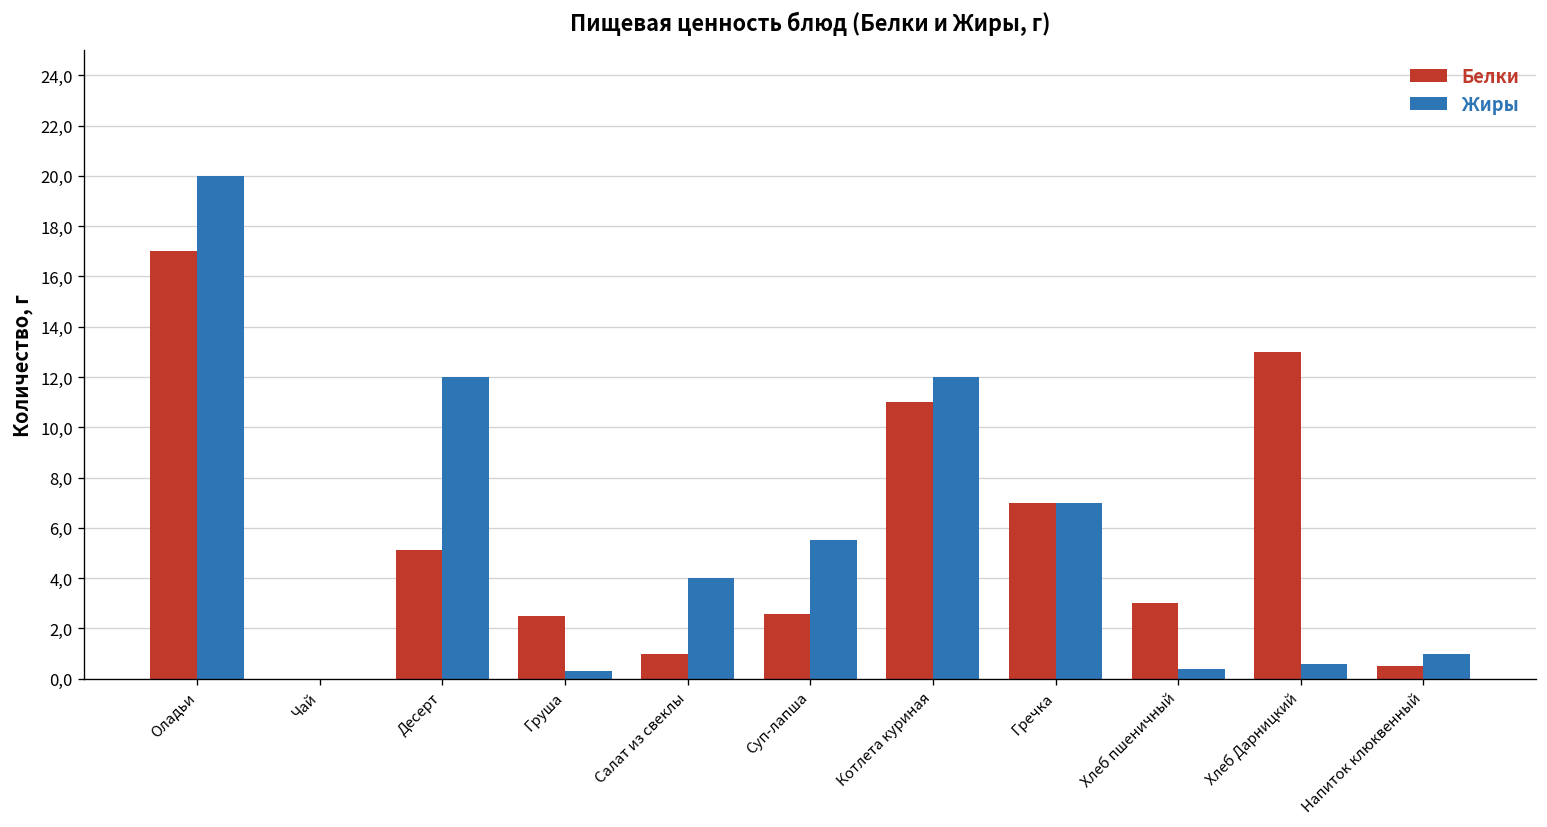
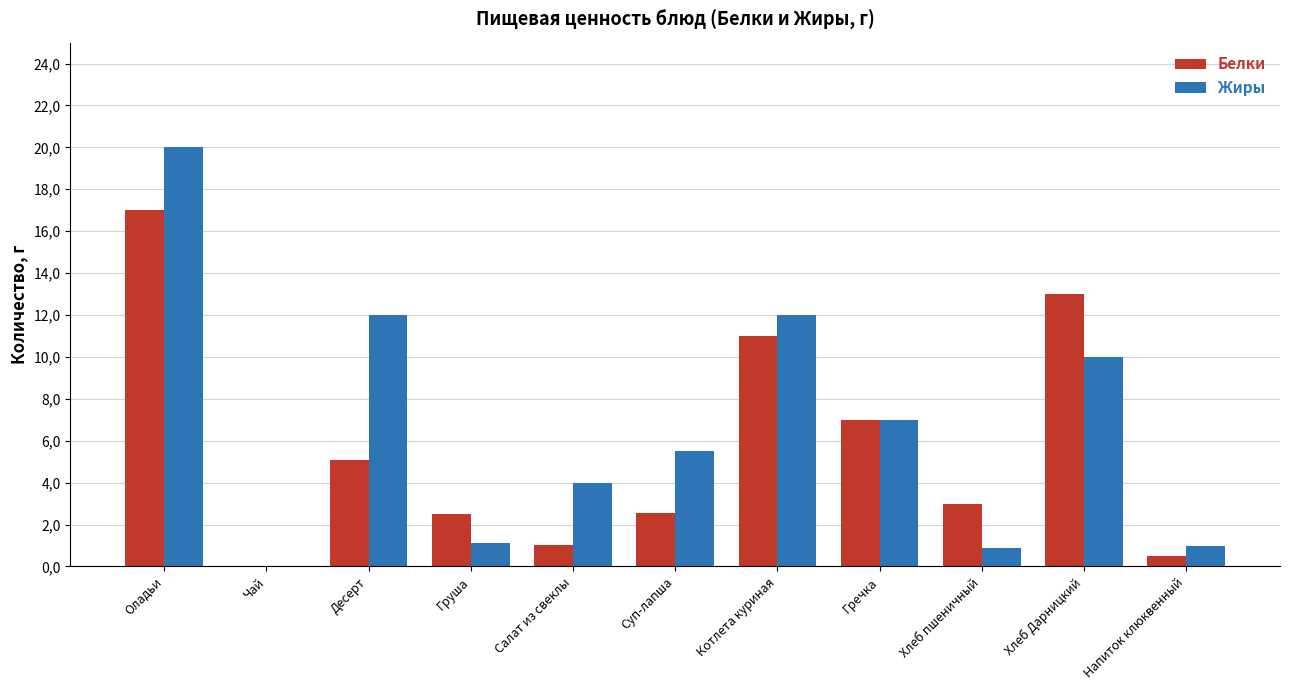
Жиры, Груша: 3 -> 11
Жиры, Хлеб пшеничный: 4 -> 9
Жиры, Хлеб Дарницкий: 6 -> 100
